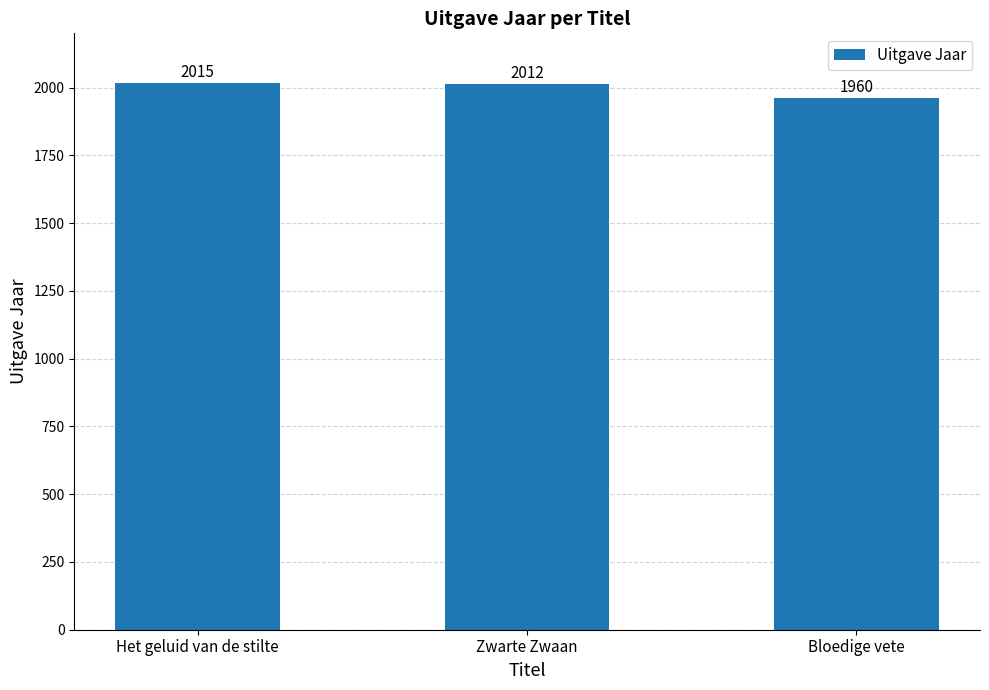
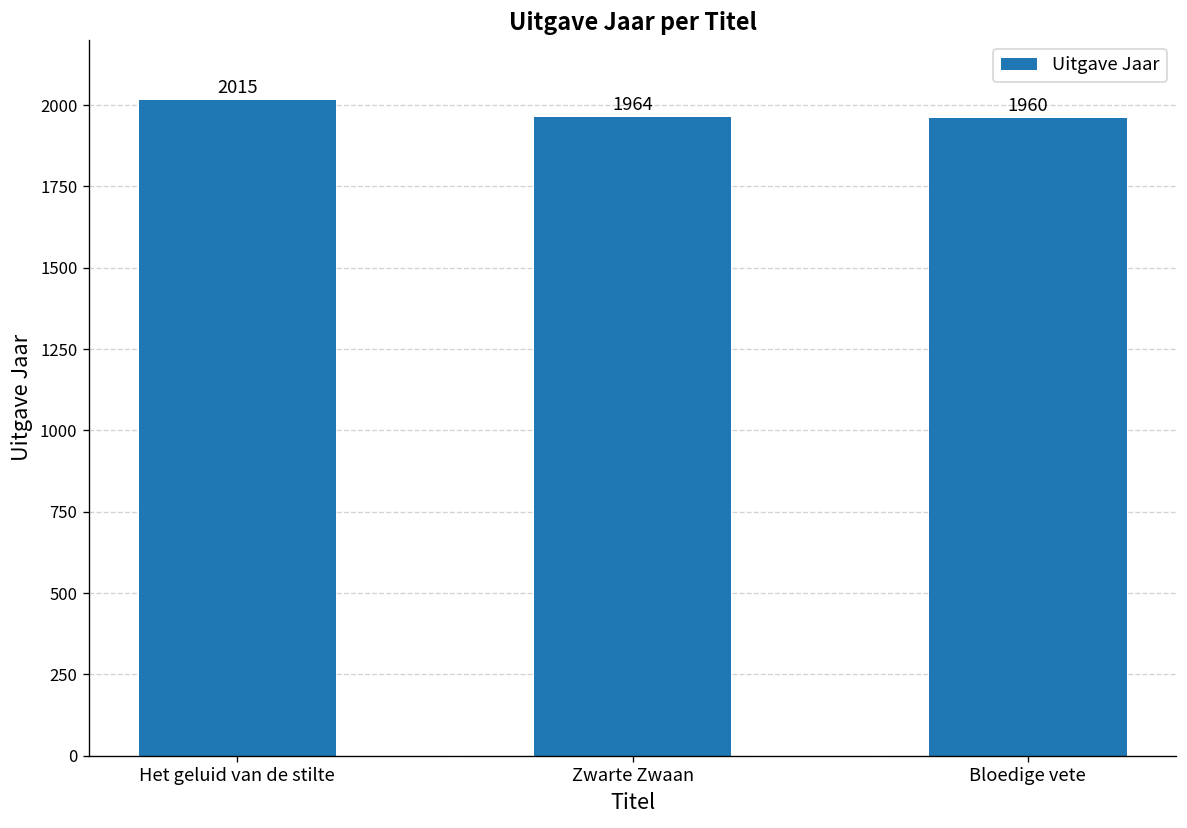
Zwarte Zwaan: 2012 -> 1964
